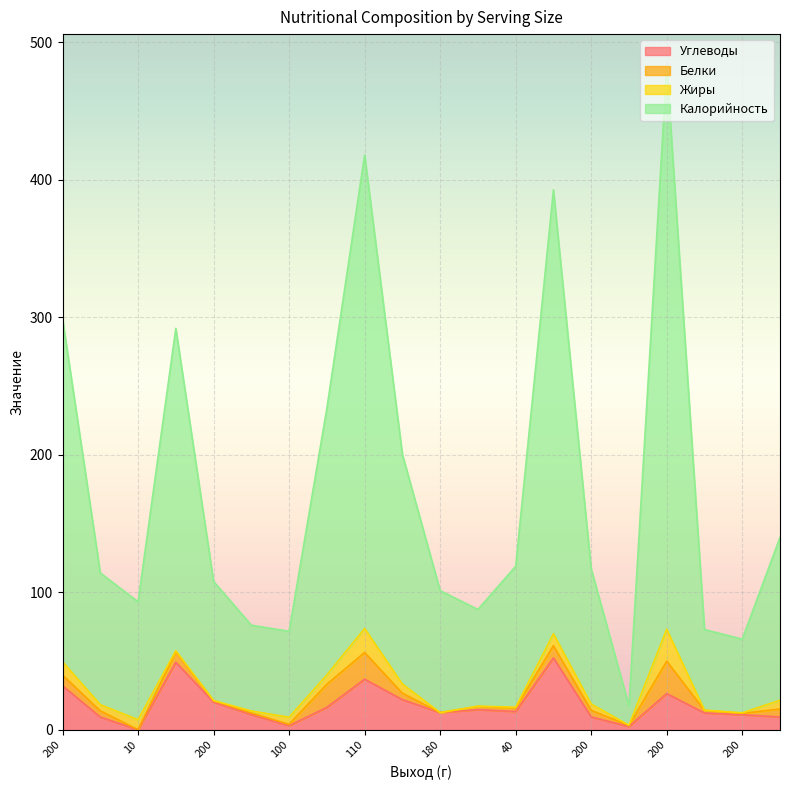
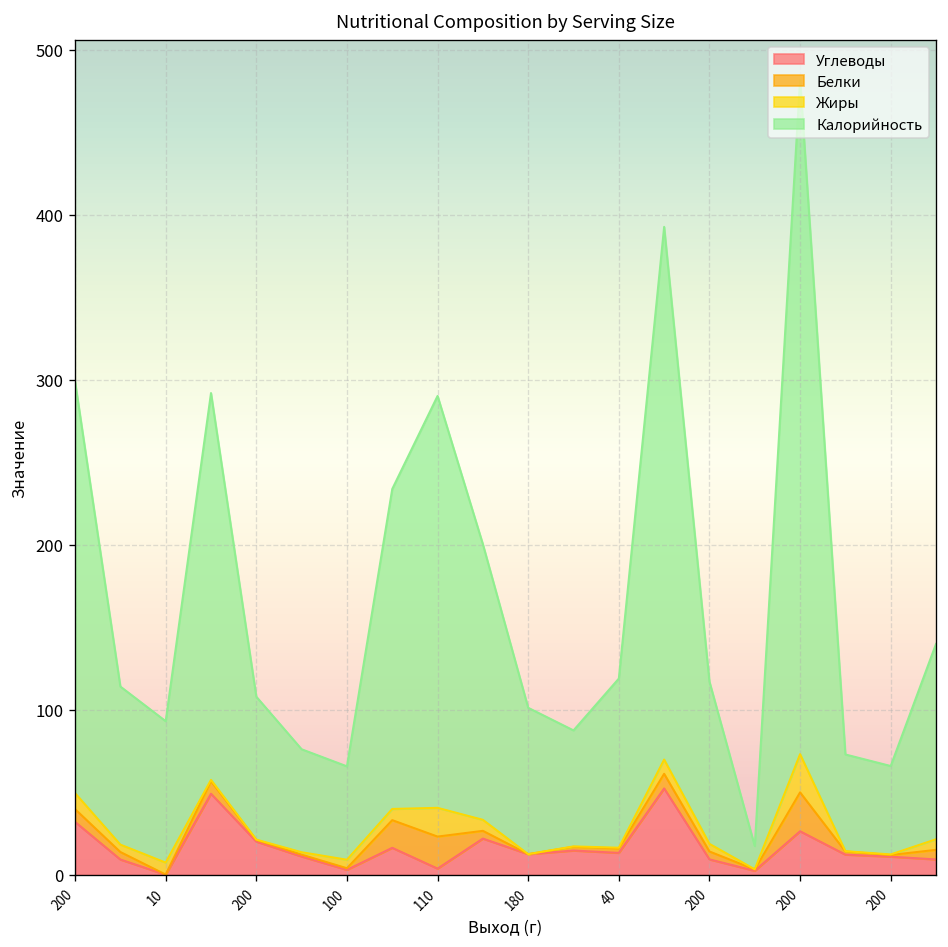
Калорийность, 100: 63 -> 57
Углеводы, 110: 37 -> 4
Калорийность, 110: 344 -> 250
